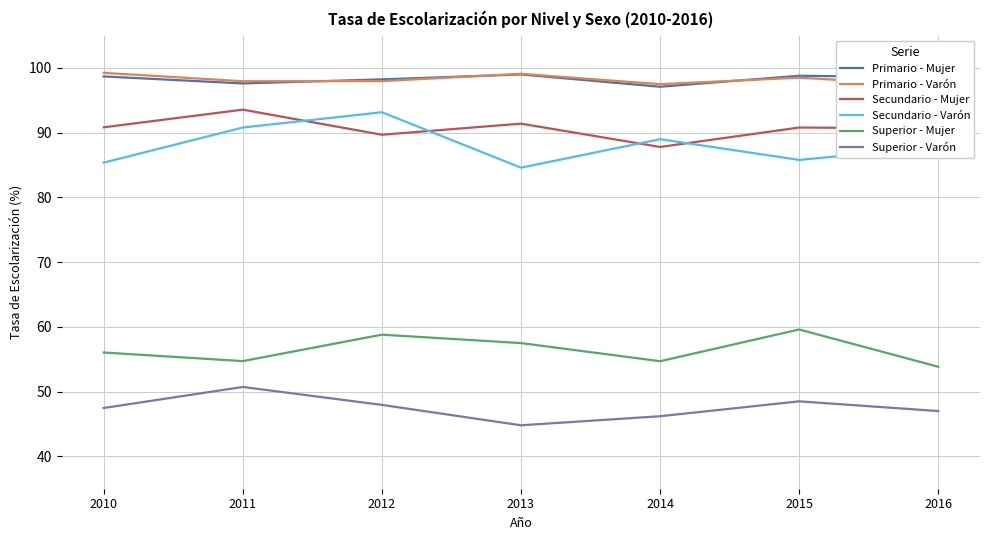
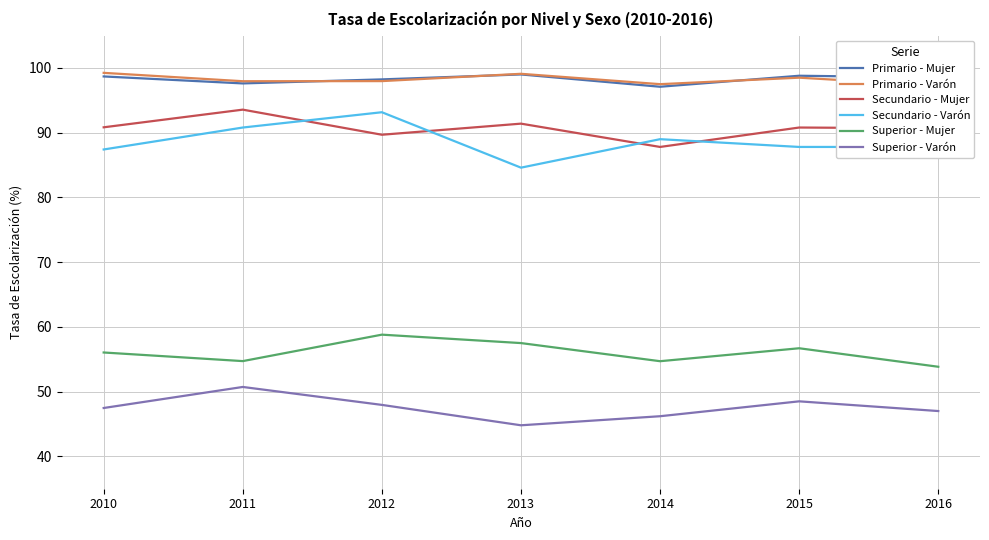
Secundario - Varón, 2010: 85 -> 87
Secundario - Varón, 2015: 86 -> 88
Superior - Mujer, 2015: 60 -> 57
